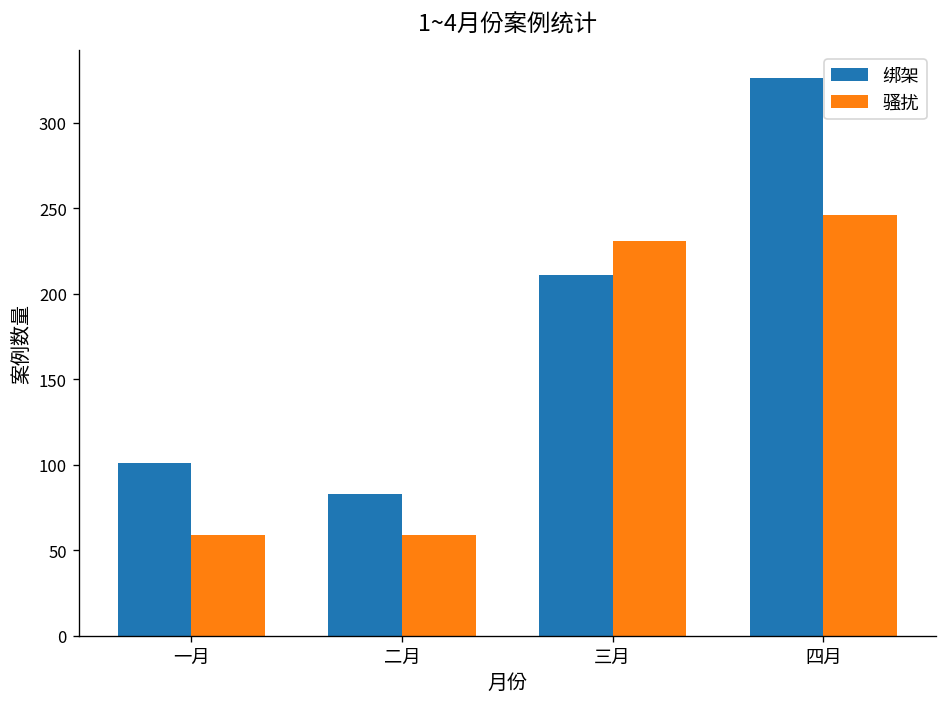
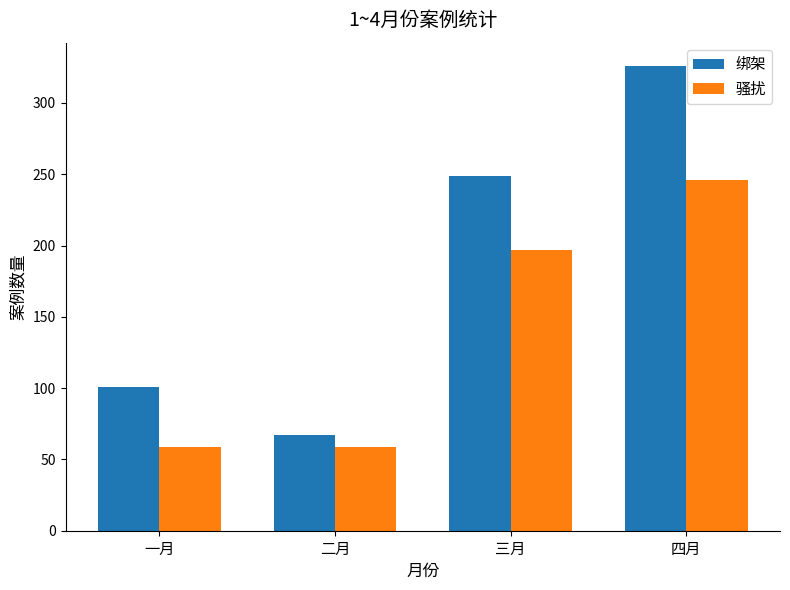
绑架, 二月: 83 -> 67
绑架, 三月: 211 -> 249
骚扰, 三月: 231 -> 197
